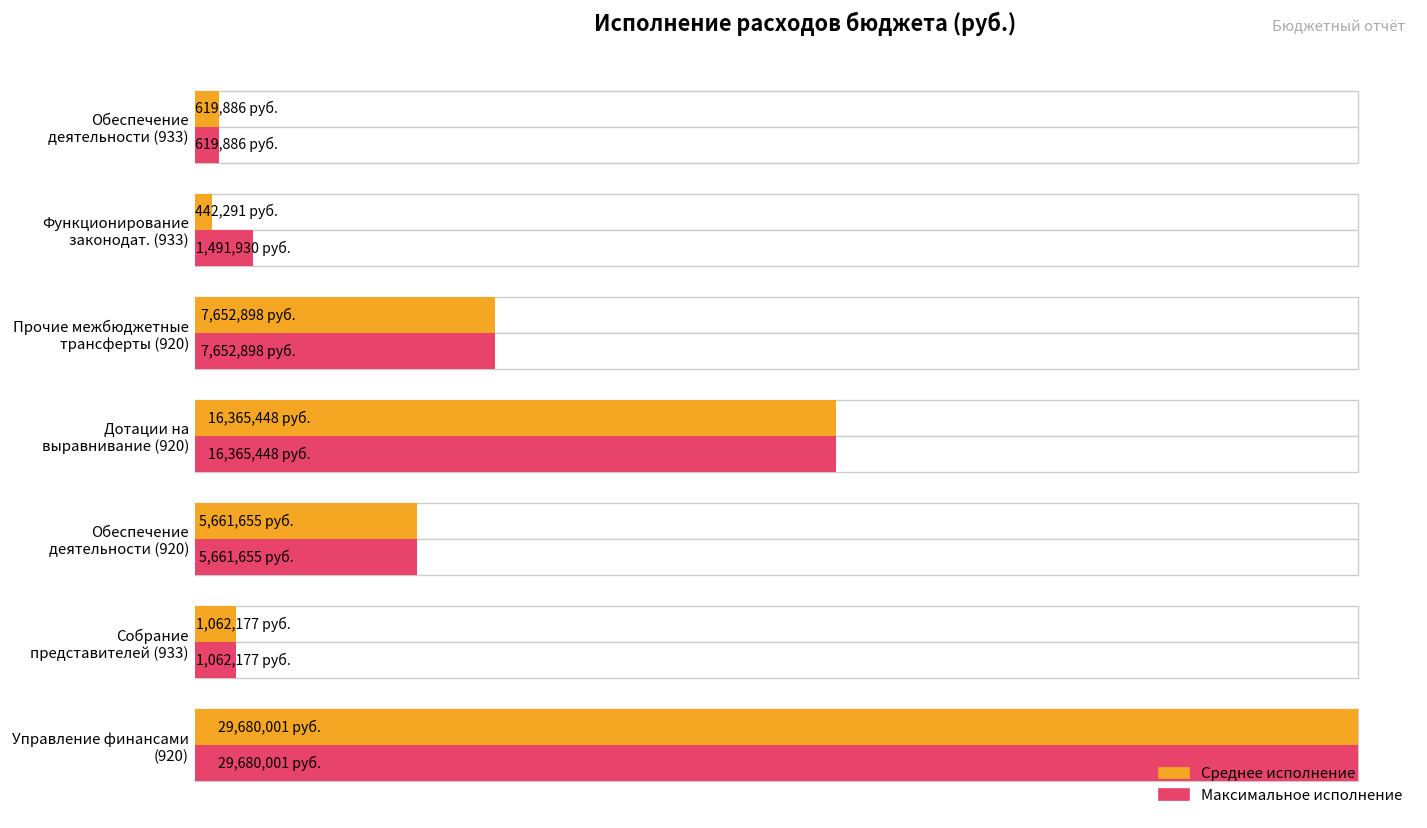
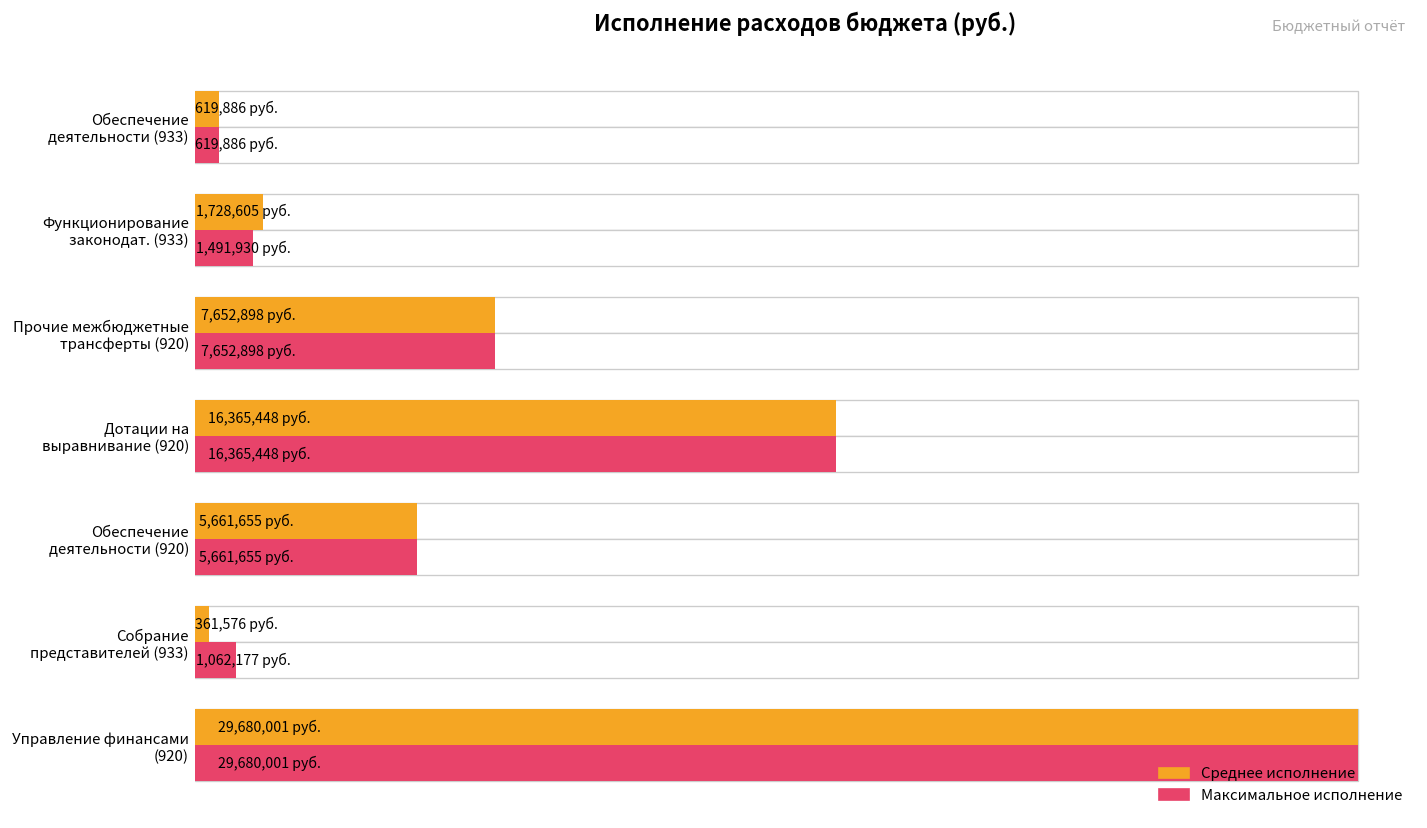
Среднее исполнение, Функционирование законодат. (933): 442,291 -> 1,728,605
Среднее исполнение, Собрание представителей (933): 1,062,177 -> 361,576
